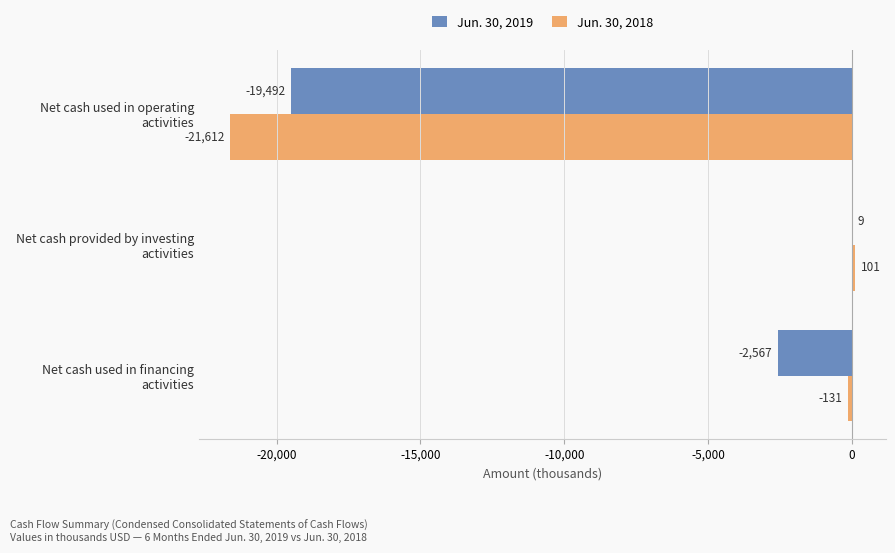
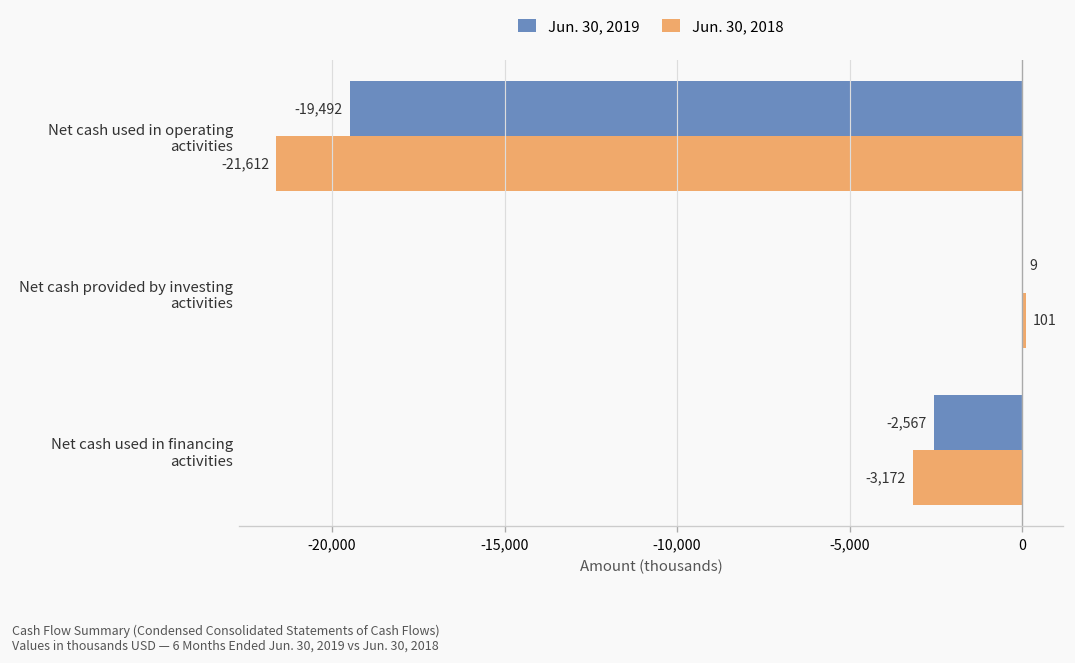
Jun. 30, 2018, Net cash used in financing activities: -131 -> -3,172
